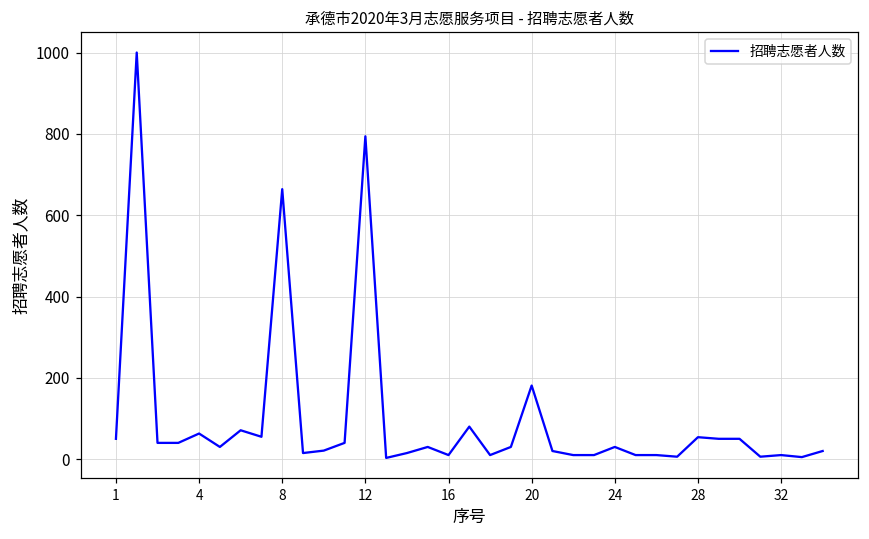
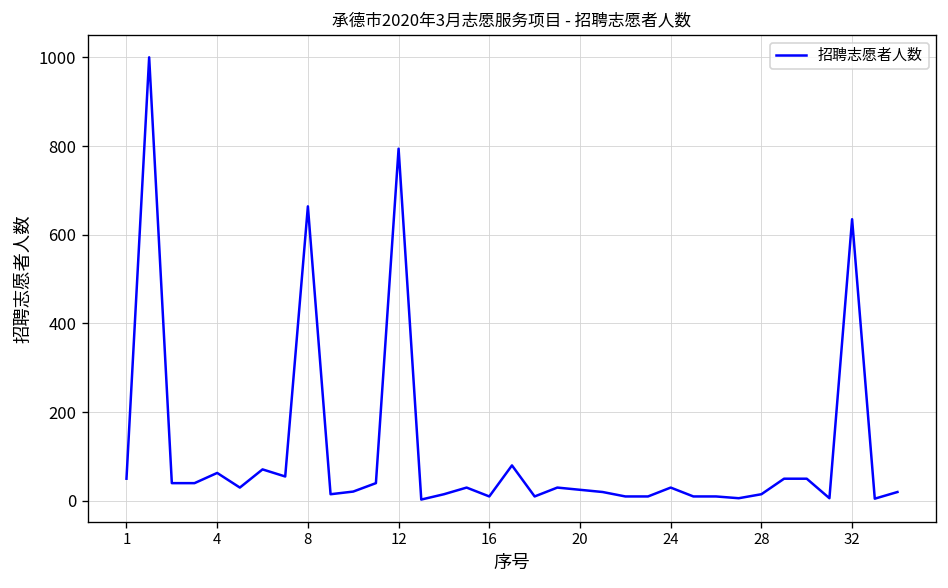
20: 180 -> 30
28: 50 -> 20
32: 10 -> 640
